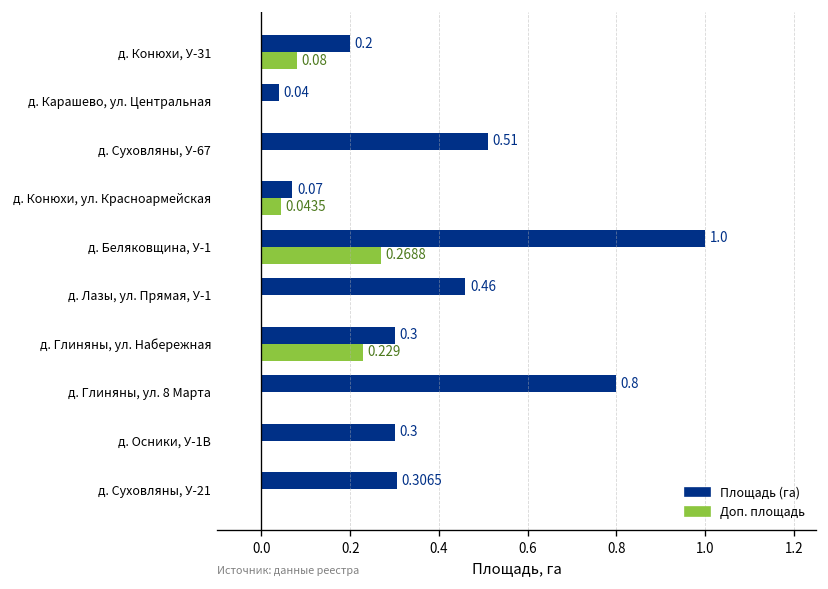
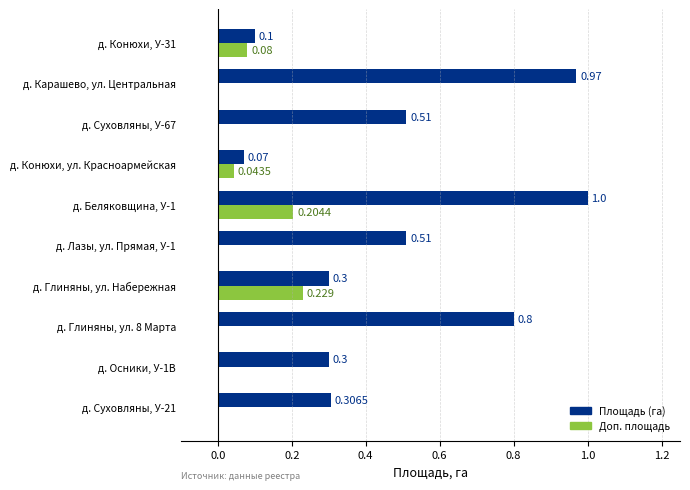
Площадь (га), д. Конюхи, У-31: 0.2 -> 0.1
Площадь (га), д. Карашево, ул. Центральная: 0.04 -> 0.97
Доп. площадь, д. Беляковщина, У-1: 0.2688 -> 0.2044
Площадь (га), д. Лазы, ул. Прямая, У-1: 0.46 -> 0.51
